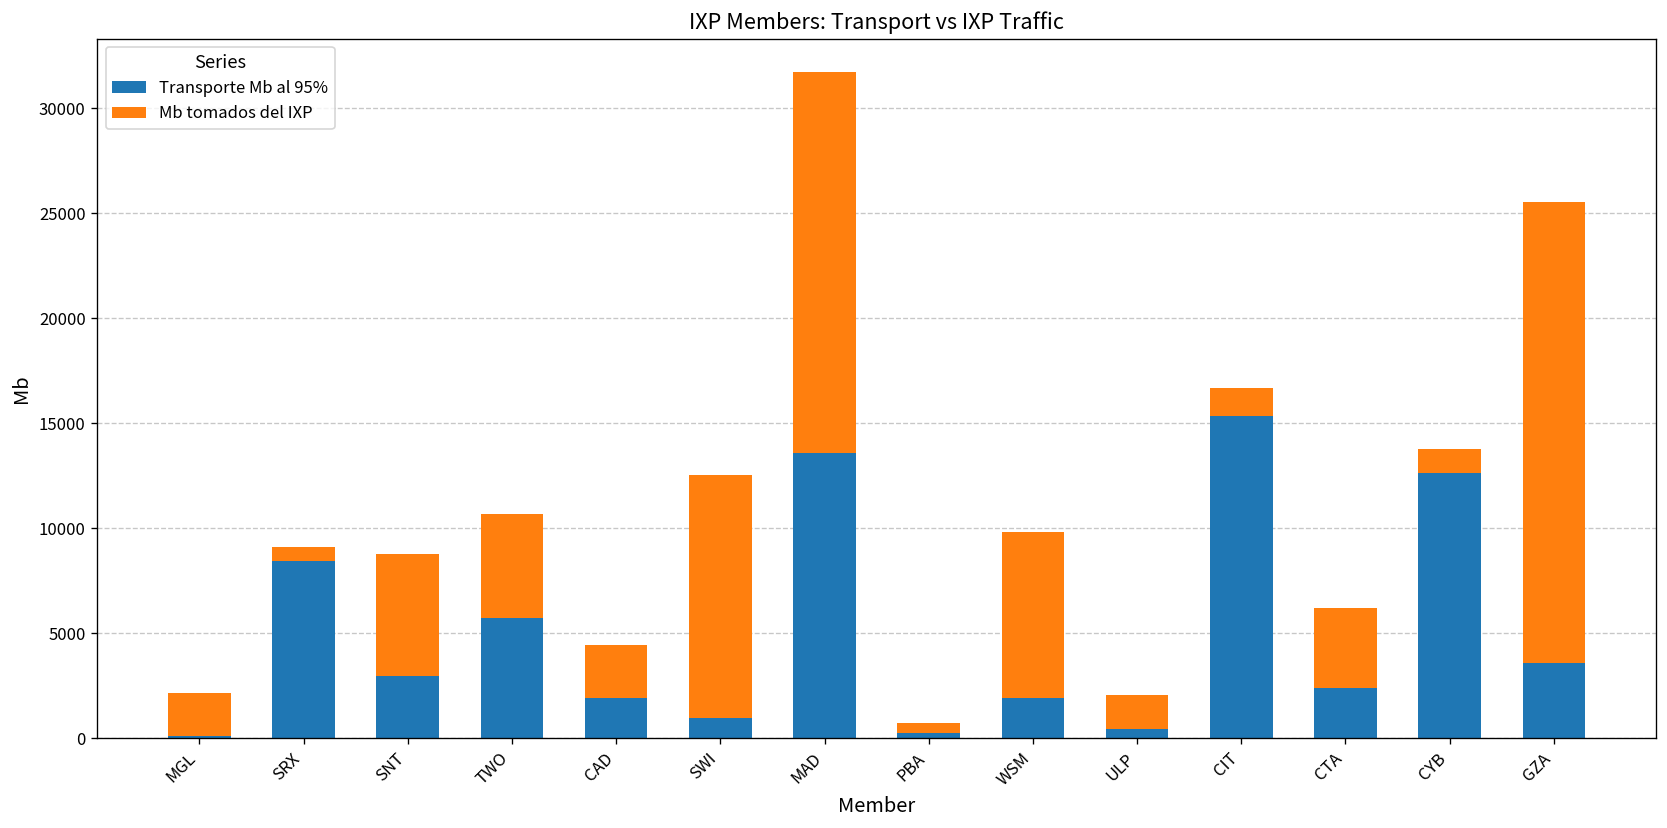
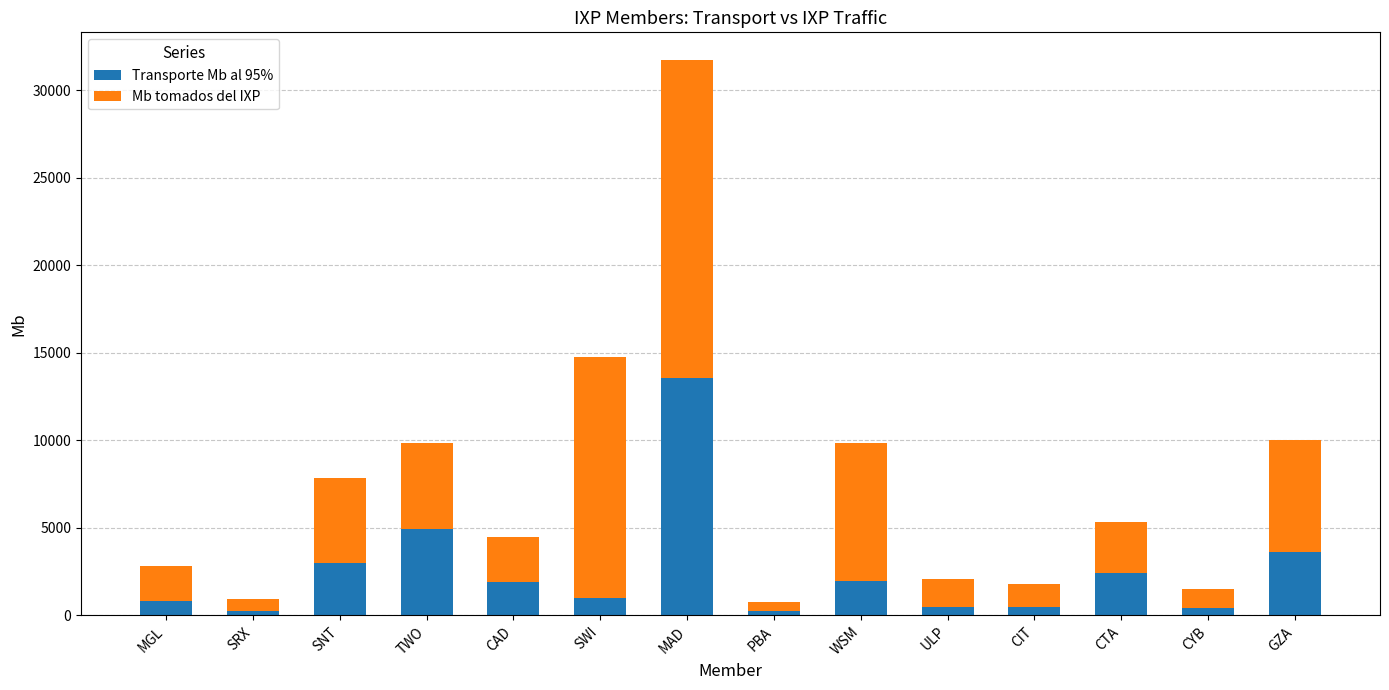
Transporte Mb al 95%, MGL: 100 -> 800
Transporte Mb al 95%, SRX: 8400 -> 200
Mb tomados del IXP, SNT: 5800 -> 4900
Transporte Mb al 95%, TWO: 5700 -> 4900
Mb tomados del IXP, SWI: 11600 -> 13800
Transporte Mb al 95%, CIT: 15400 -> 500
Mb tomados del IXP, CTA: 3800 -> 2900
Transporte Mb al 95%, CYB: 12600 -> 400
Mb tomados del IXP, GZA: 21900 -> 6400
